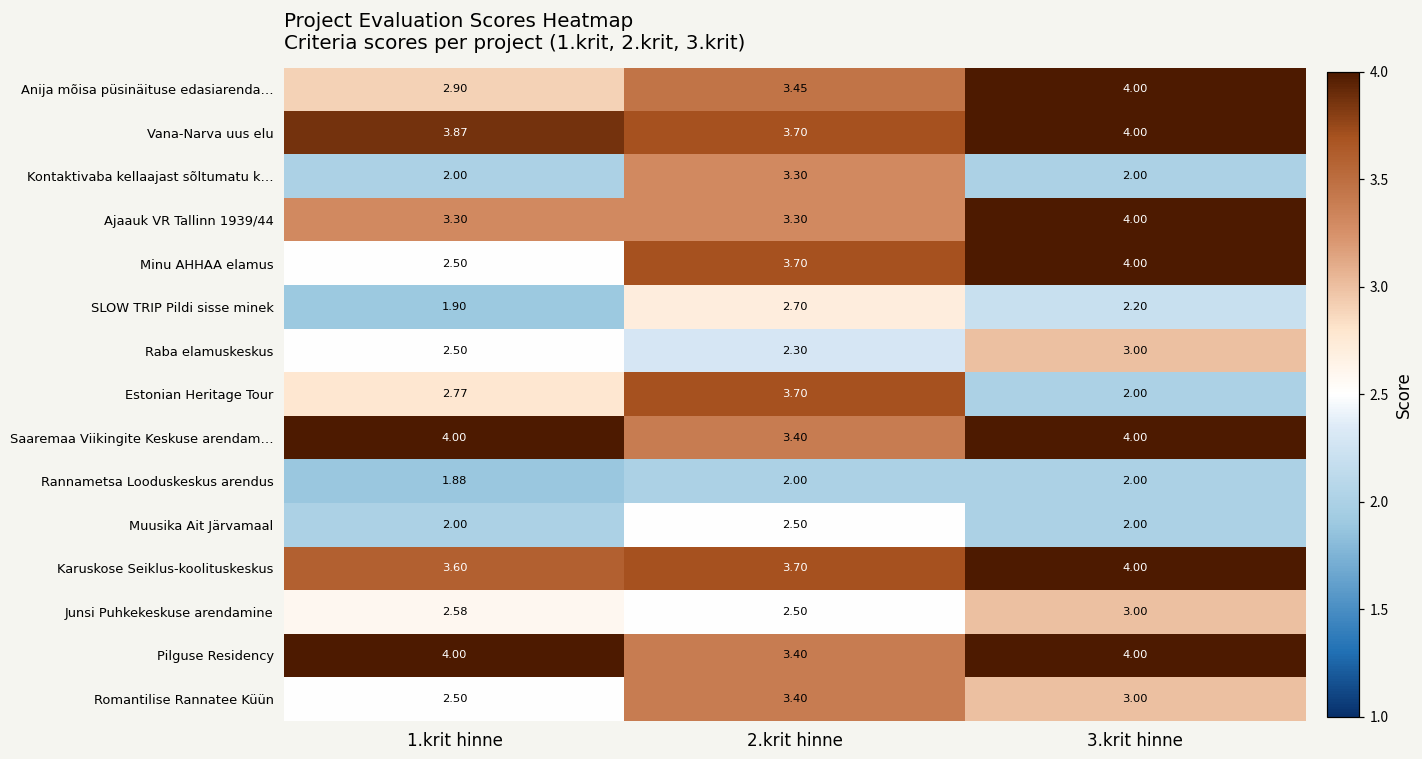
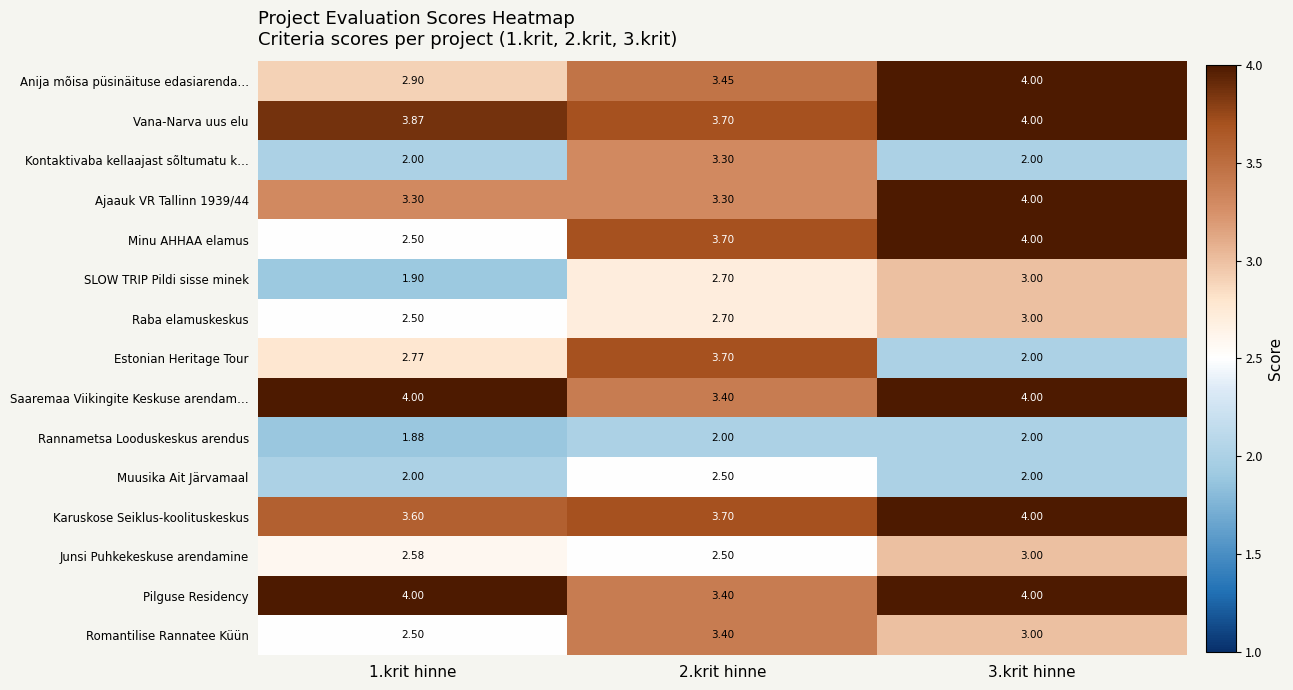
SLOW TRIP Pildi sisse minek, 3.krit hinne: 2.20 -> 3.00
Raba elamuskeskus, 2.krit hinne: 2.30 -> 2.70
